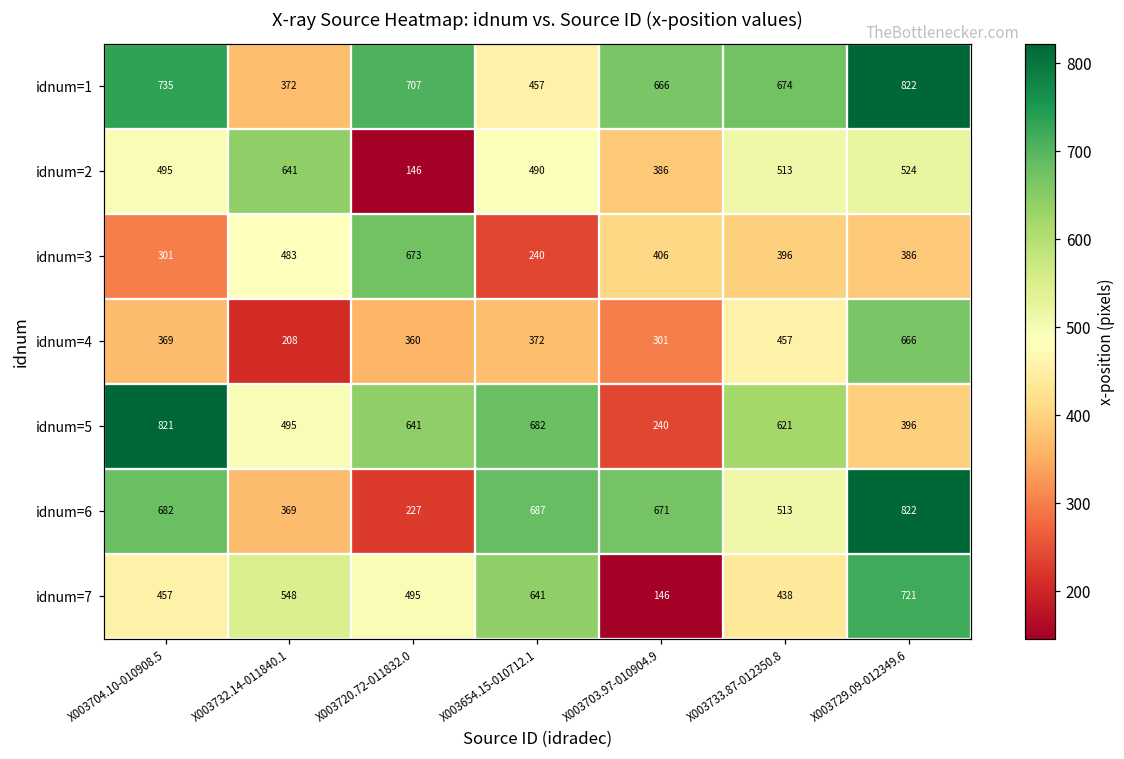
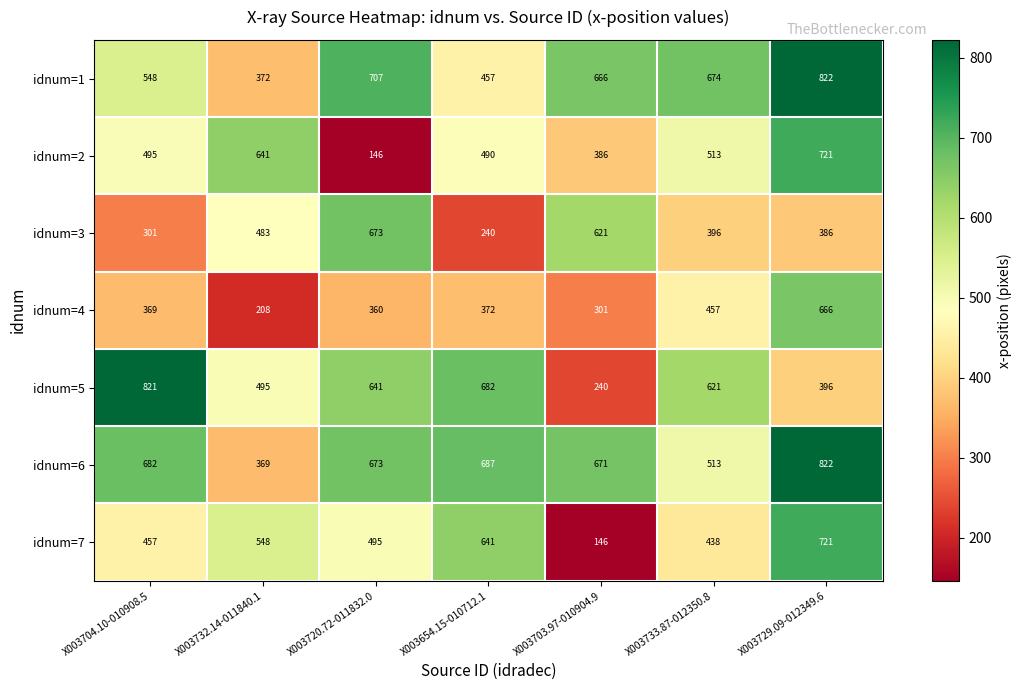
idnum=1, X003704.10-010908.5: 735 -> 548
idnum=2, X003729.09-012349.6: 524 -> 721
idnum=3, X003703.97-010904.9: 406 -> 621
idnum=6, X003720.72-011832.0: 227 -> 673
